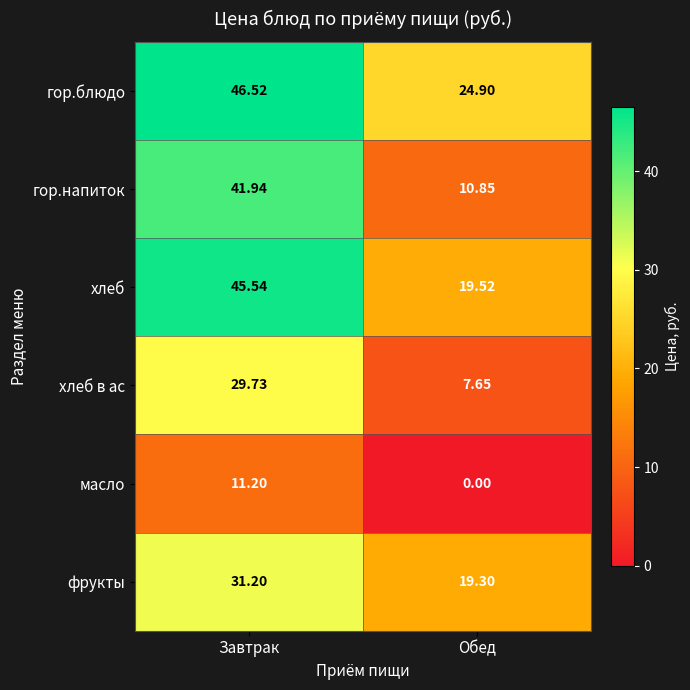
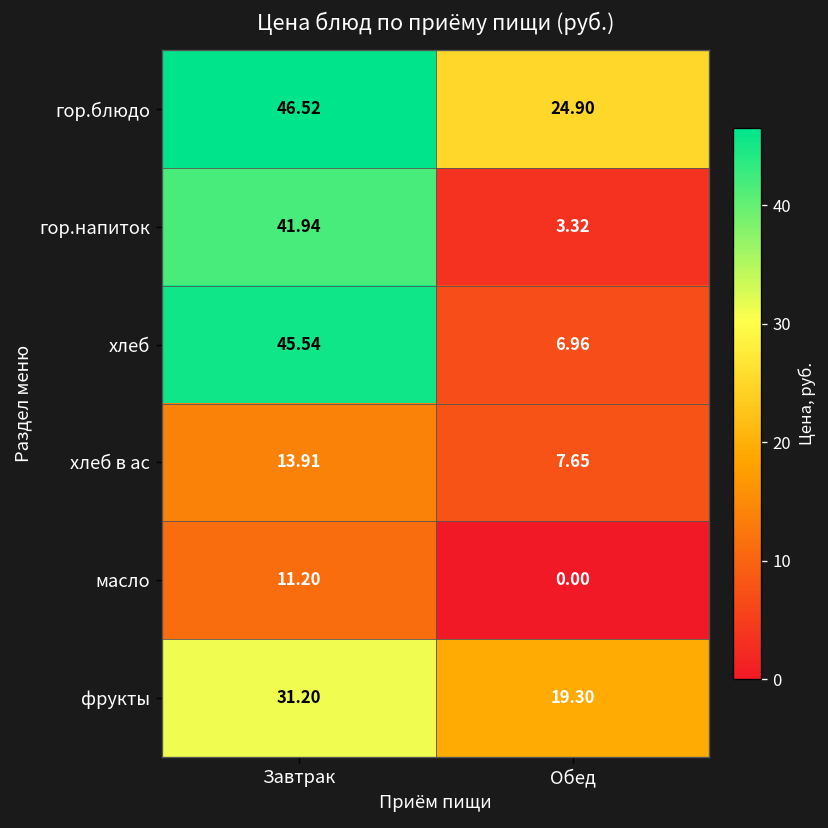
гор.напиток, Обед: 10.85 -> 3.32
хлеб, Обед: 19.52 -> 6.96
хлеб в ас, Завтрак: 29.73 -> 13.91
